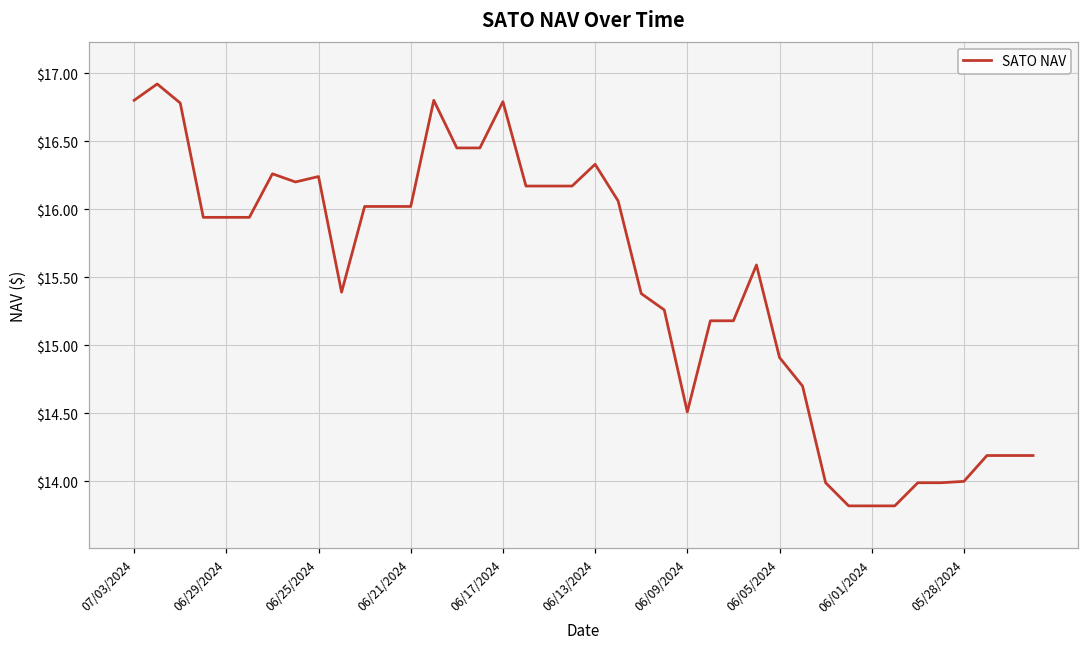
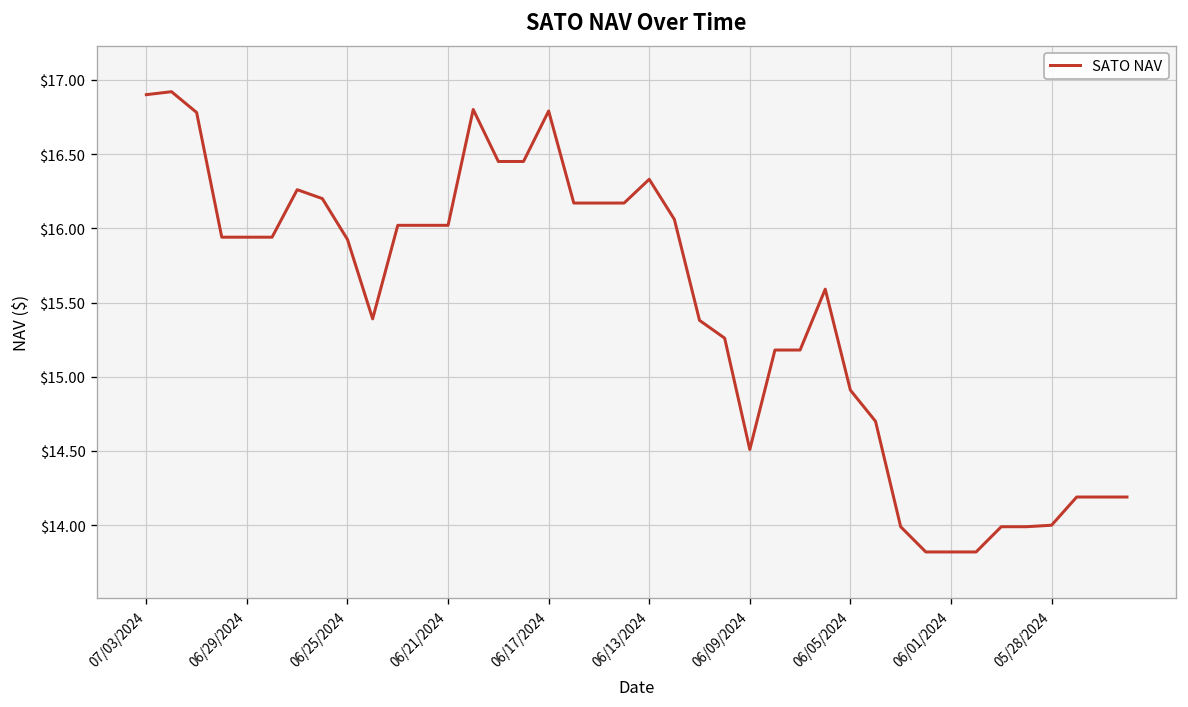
07/03/2024: $16.8 -> $16.9
06/25/2024: $16.24 -> $15.92
